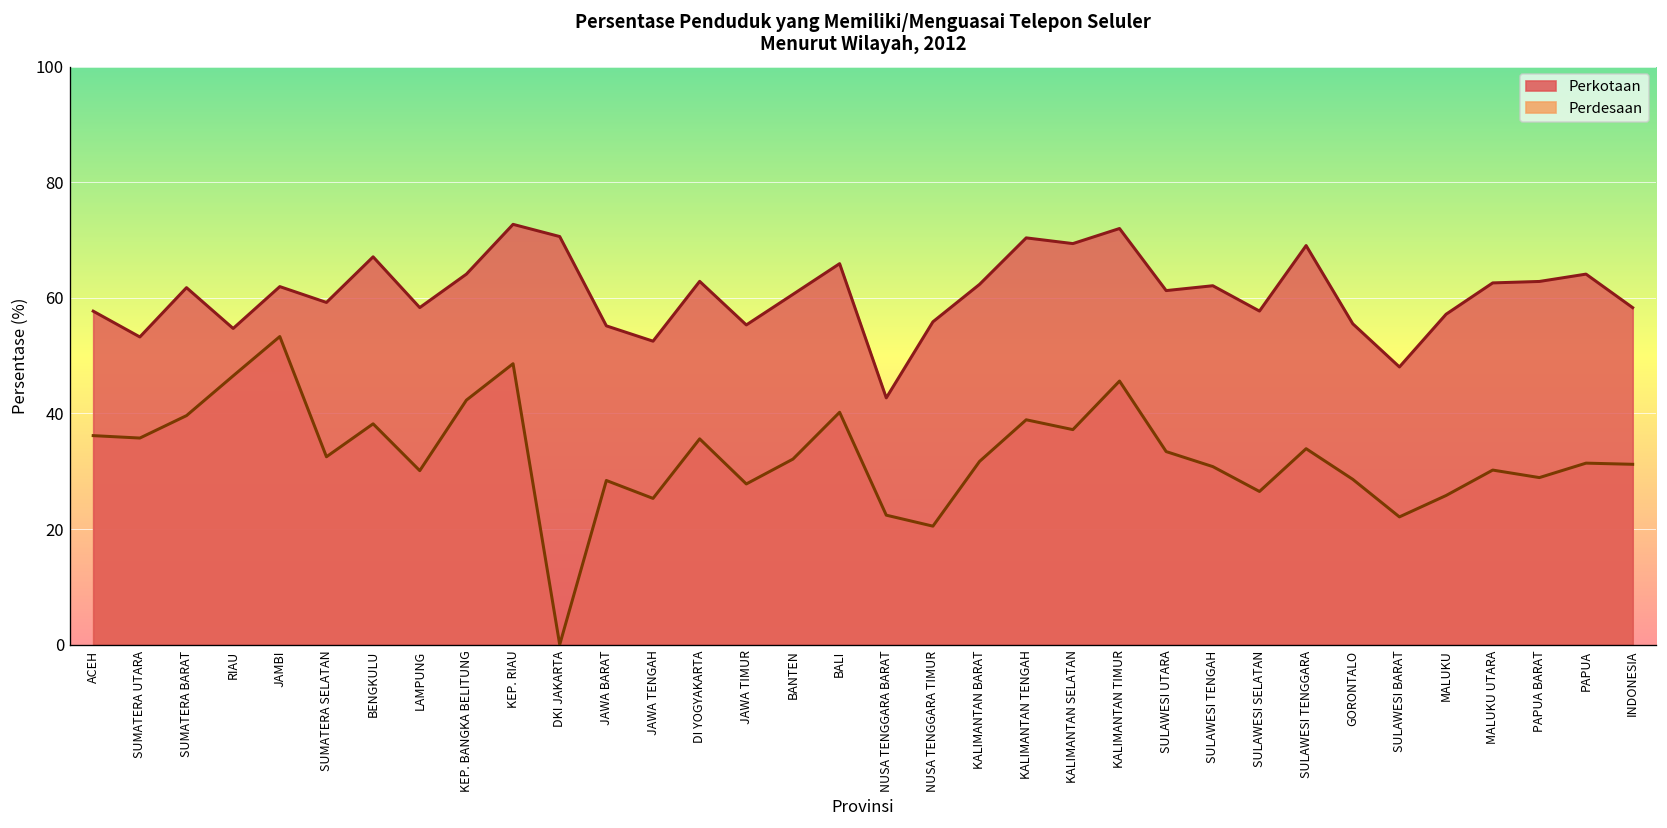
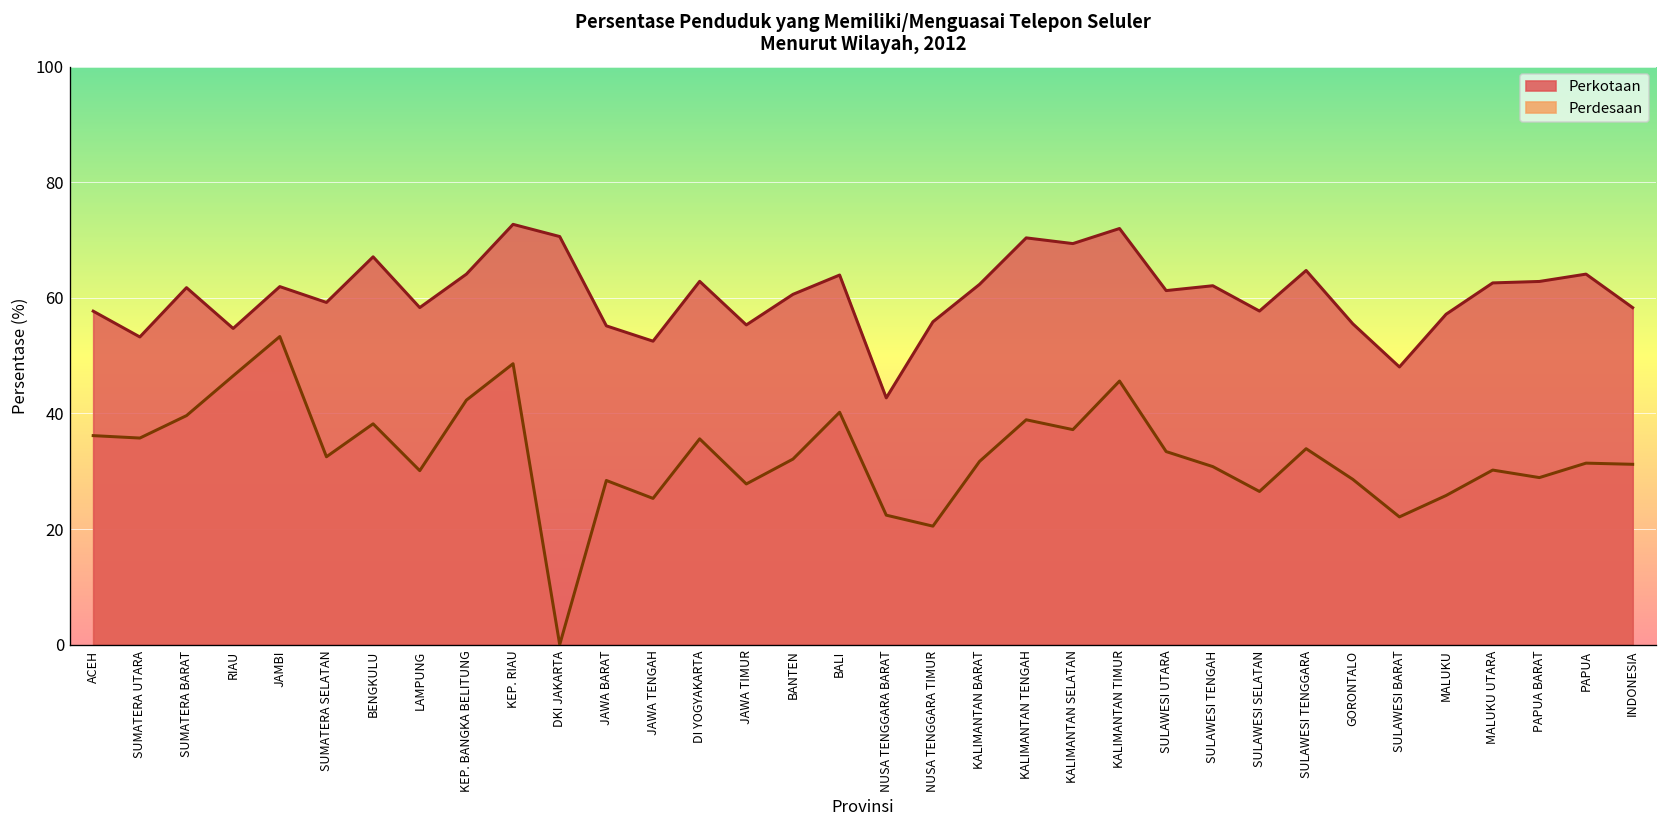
Perkotaan, BALI: 66 -> 64
Perkotaan, SULAWESI TENGGARA: 69 -> 65
